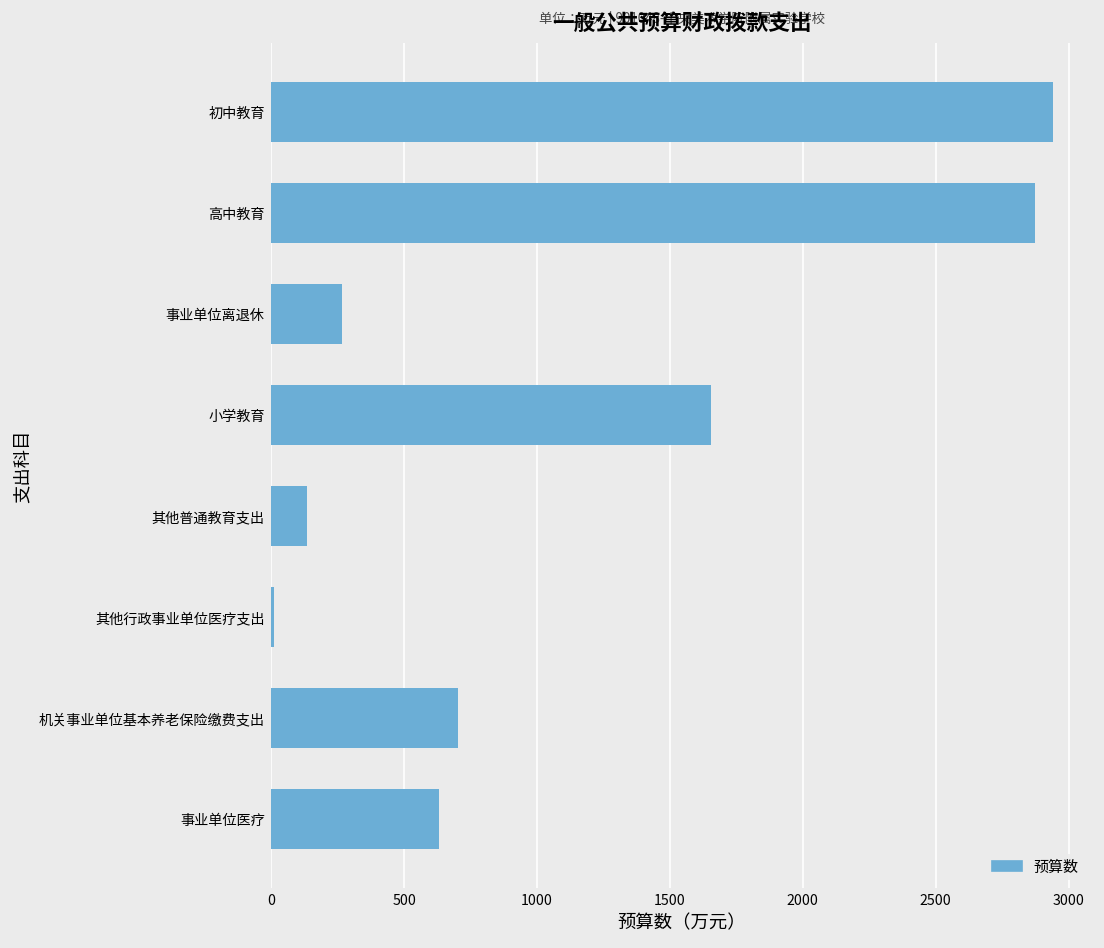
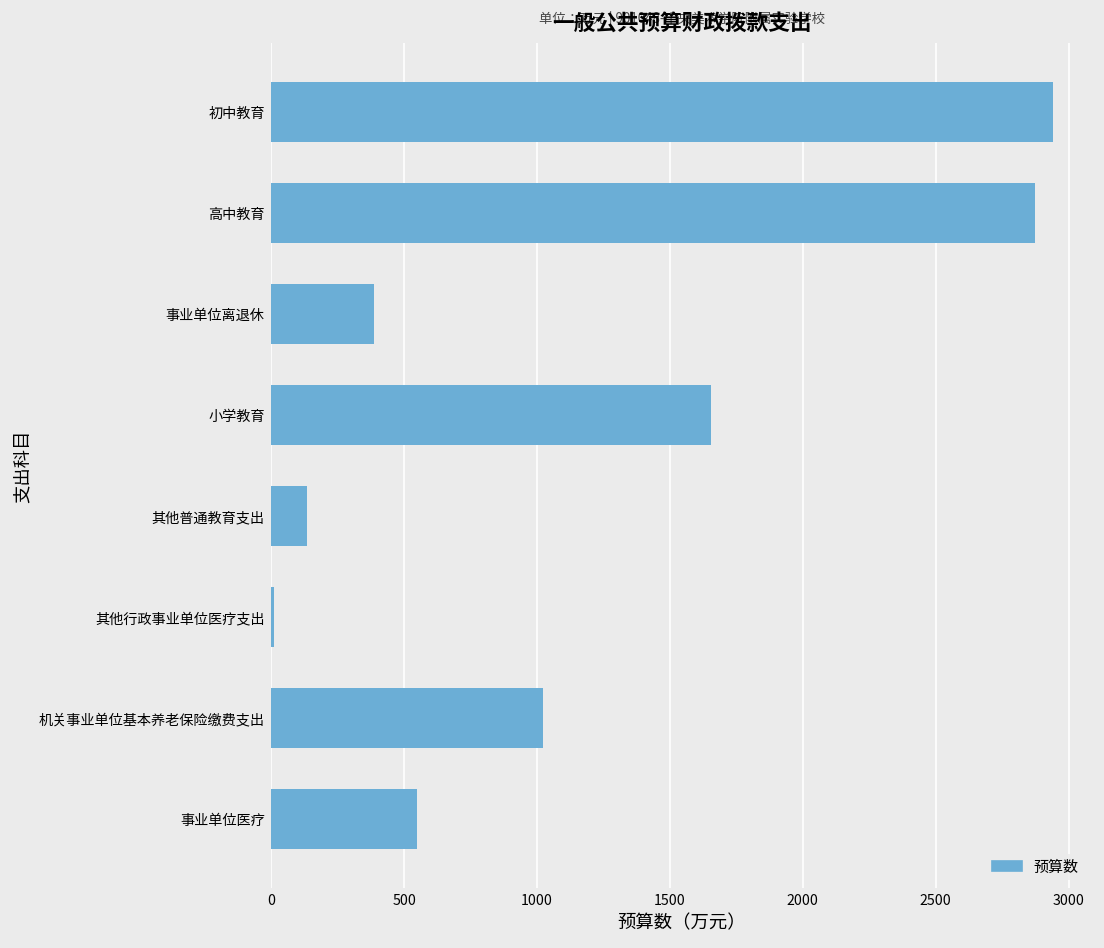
事业单位离退休: 270 -> 390
机关事业单位基本养老保险缴费支出: 700 -> 1020
事业单位医疗: 630 -> 550
